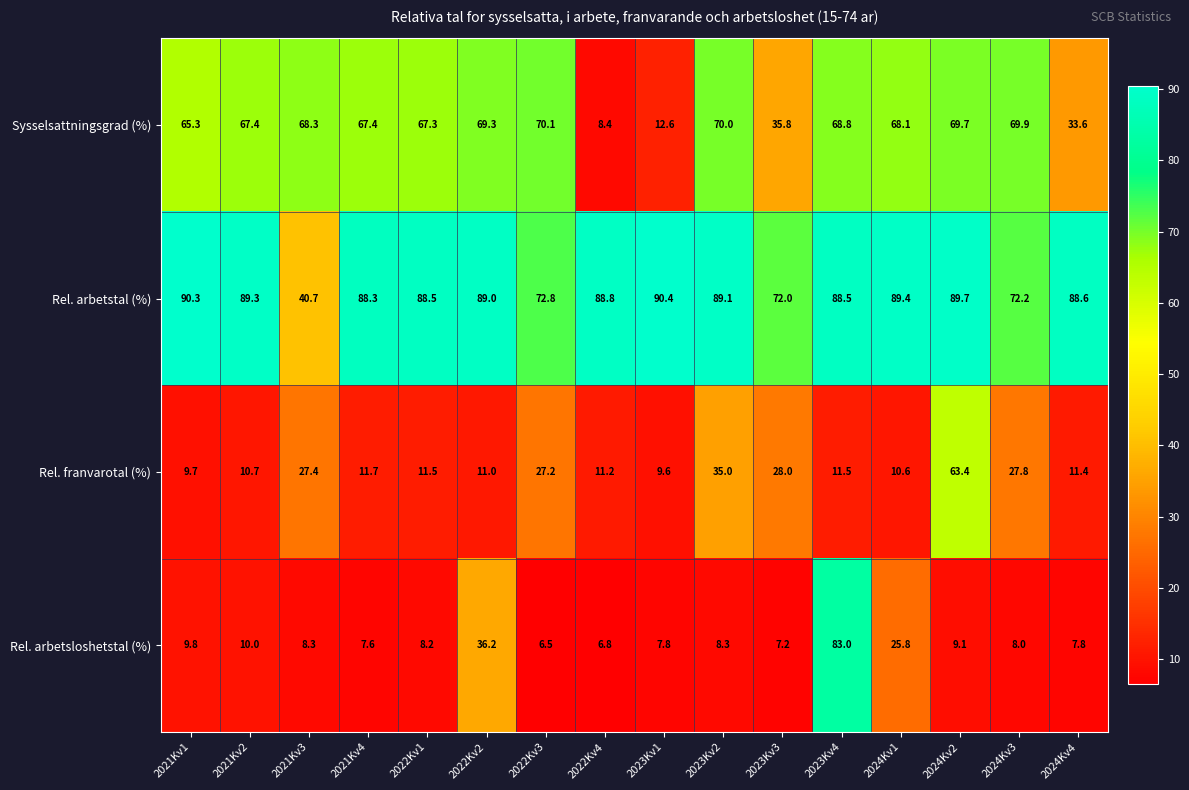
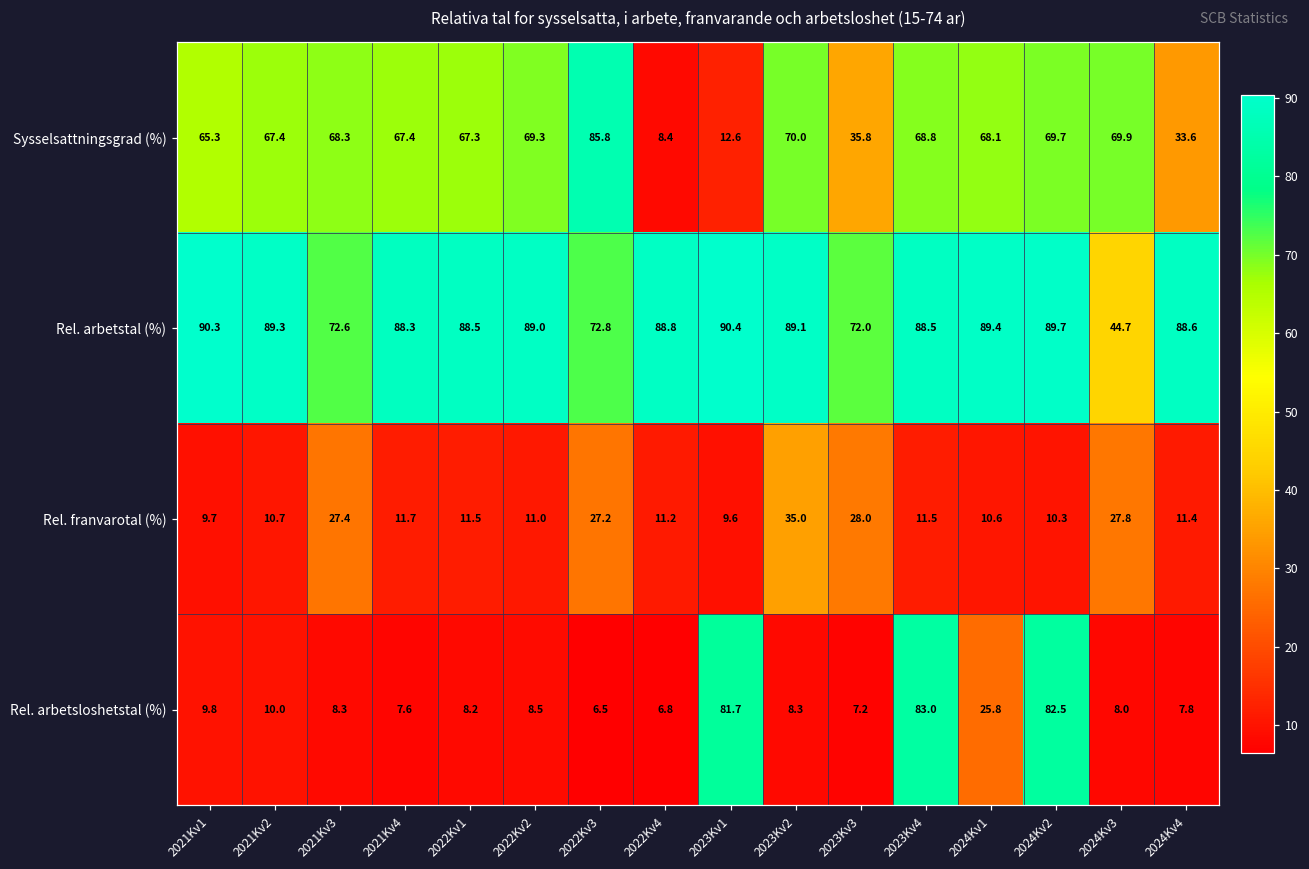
Sysselsattningsgrad (%), 2022Kv3: 70.1 -> 85.8
Rel. arbetstal (%), 2021Kv3: 40.7 -> 72.6
Rel. arbetstal (%), 2024Kv3: 72.2 -> 44.7
Rel. franvarotal (%), 2024Kv2: 63.4 -> 10.3
Rel. arbetsloshetstal (%), 2022Kv2: 36.2 -> 8.5
Rel. arbetsloshetstal (%), 2023Kv1: 7.8 -> 81.7
Rel. arbetsloshetstal (%), 2024Kv2: 9.1 -> 82.5
